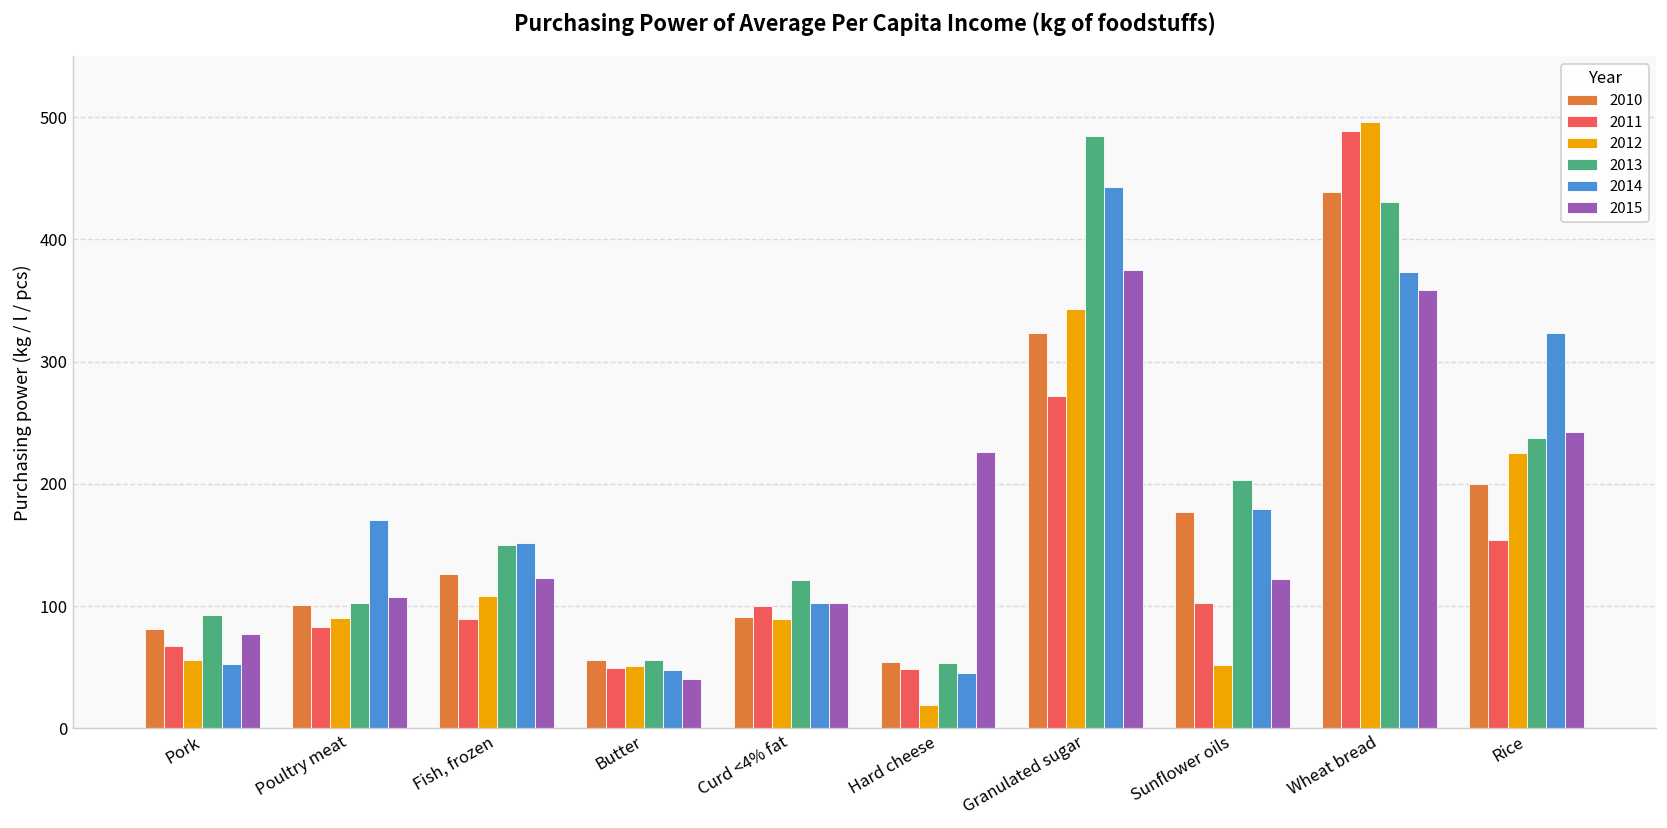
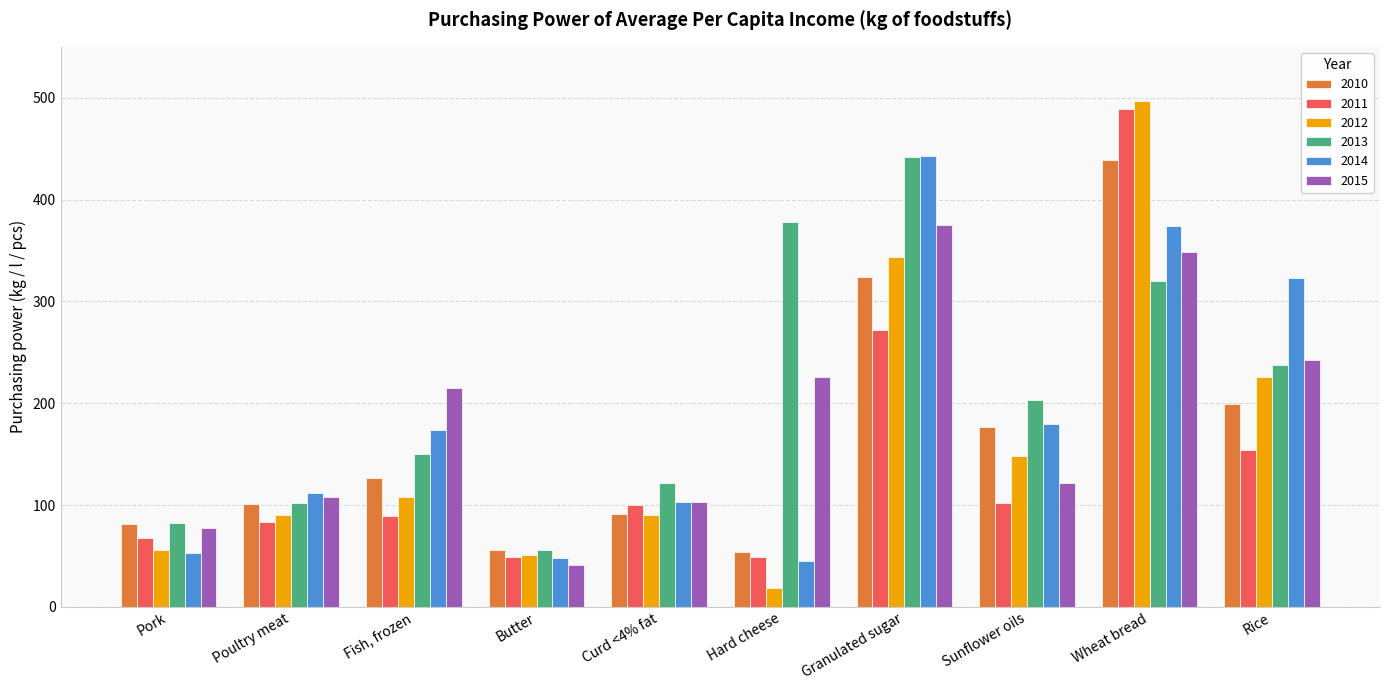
2013, Pork: 93 -> 82
2014, Poultry meat: 170 -> 112
2014, Fish, frozen: 152 -> 174
2015, Fish, frozen: 123 -> 215
2013, Hard cheese: 54 -> 378
2013, Granulated sugar: 485 -> 442
2012, Sunflower oils: 52 -> 148
2013, Wheat bread: 431 -> 320
2015, Wheat bread: 359 -> 349
